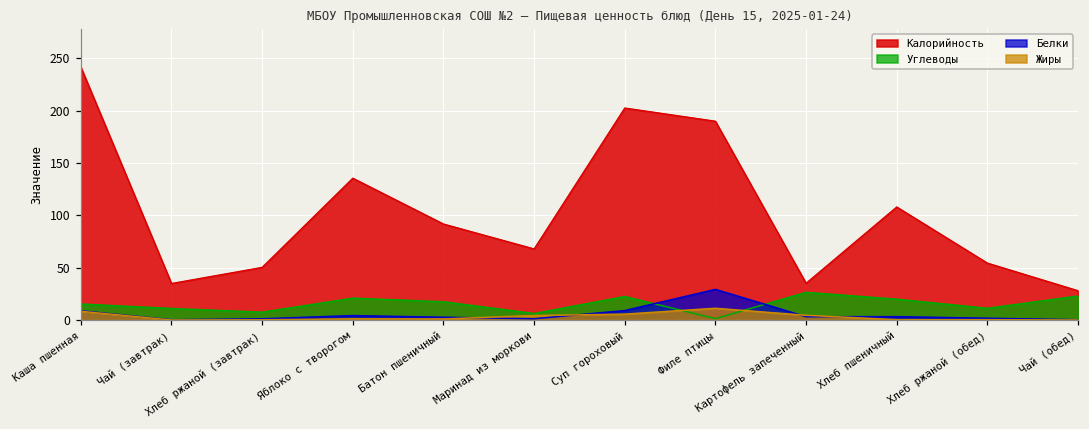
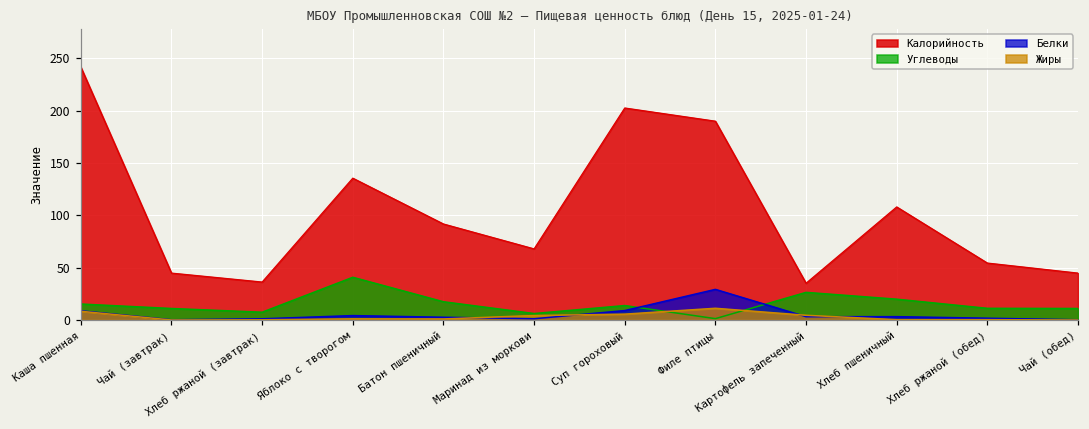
Калорийность, Чай (завтрак): 30 -> 40
Калорийность, Хлеб ржаной (завтрак): 50 -> 40
Углеводы, Яблоко с творогом: 20 -> 40
Углеводы, Суп гороховый: 20 -> 10
Калорийность, Чай (обед): 30 -> 40
Углеводы, Чай (обед): 20 -> 10
